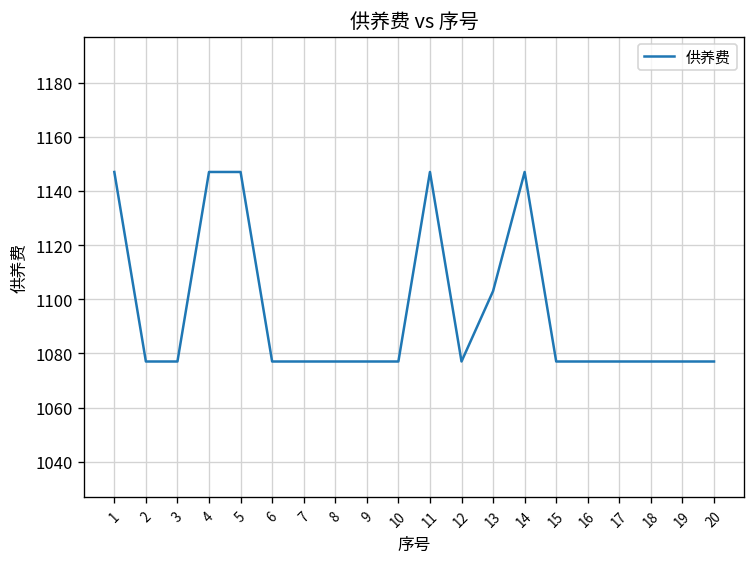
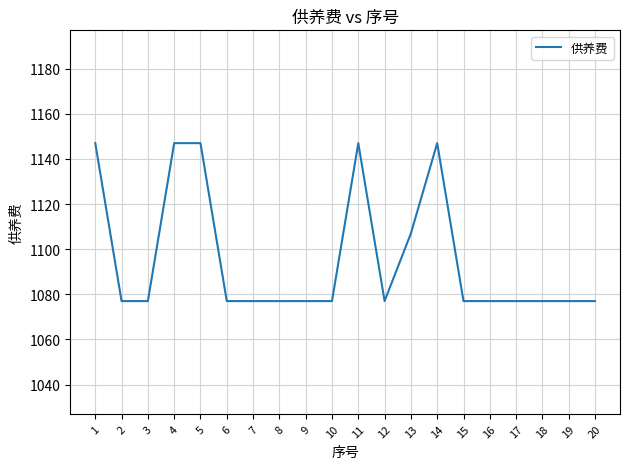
13: 1103 -> 1107
